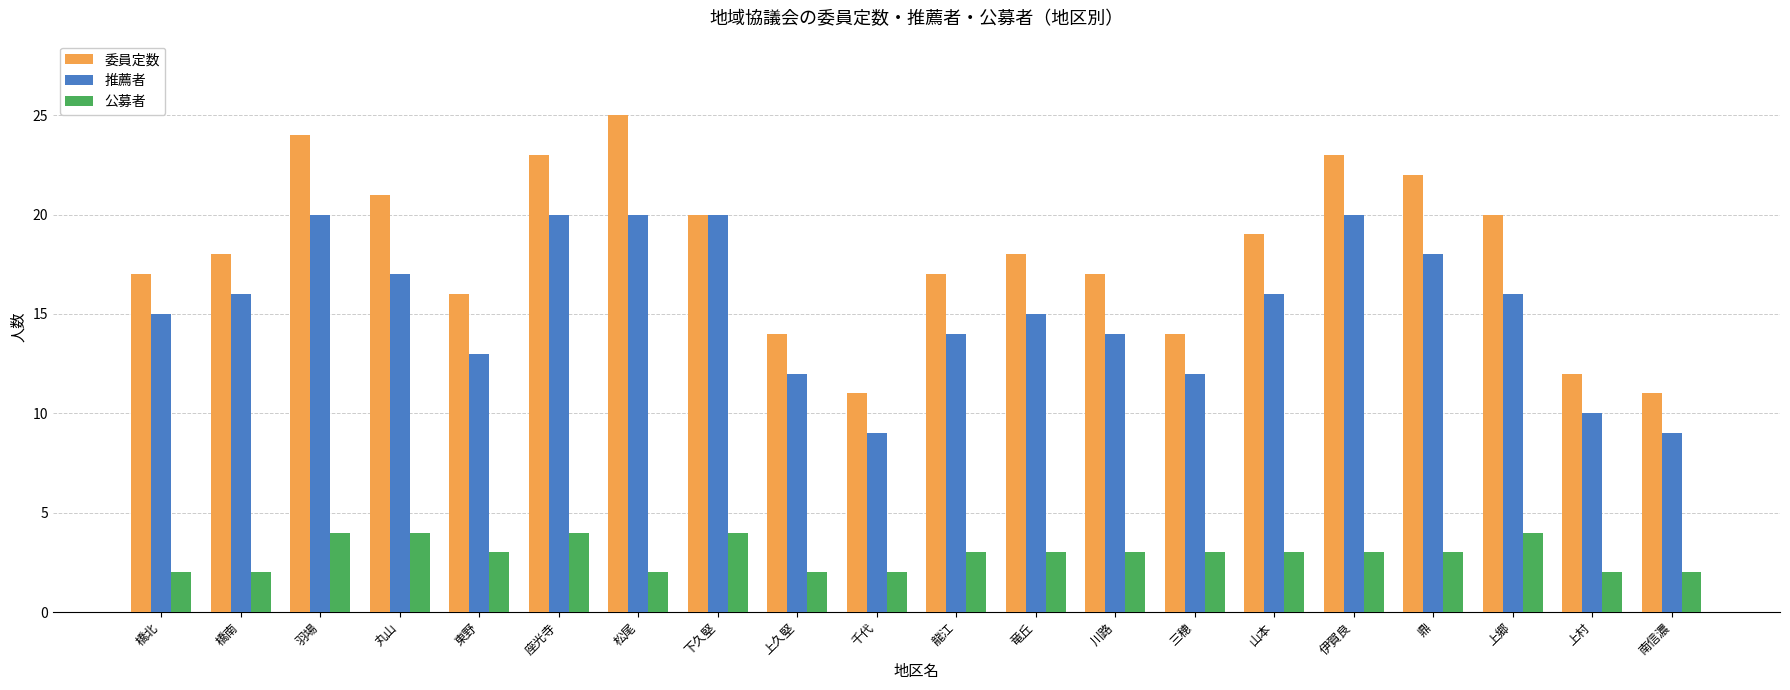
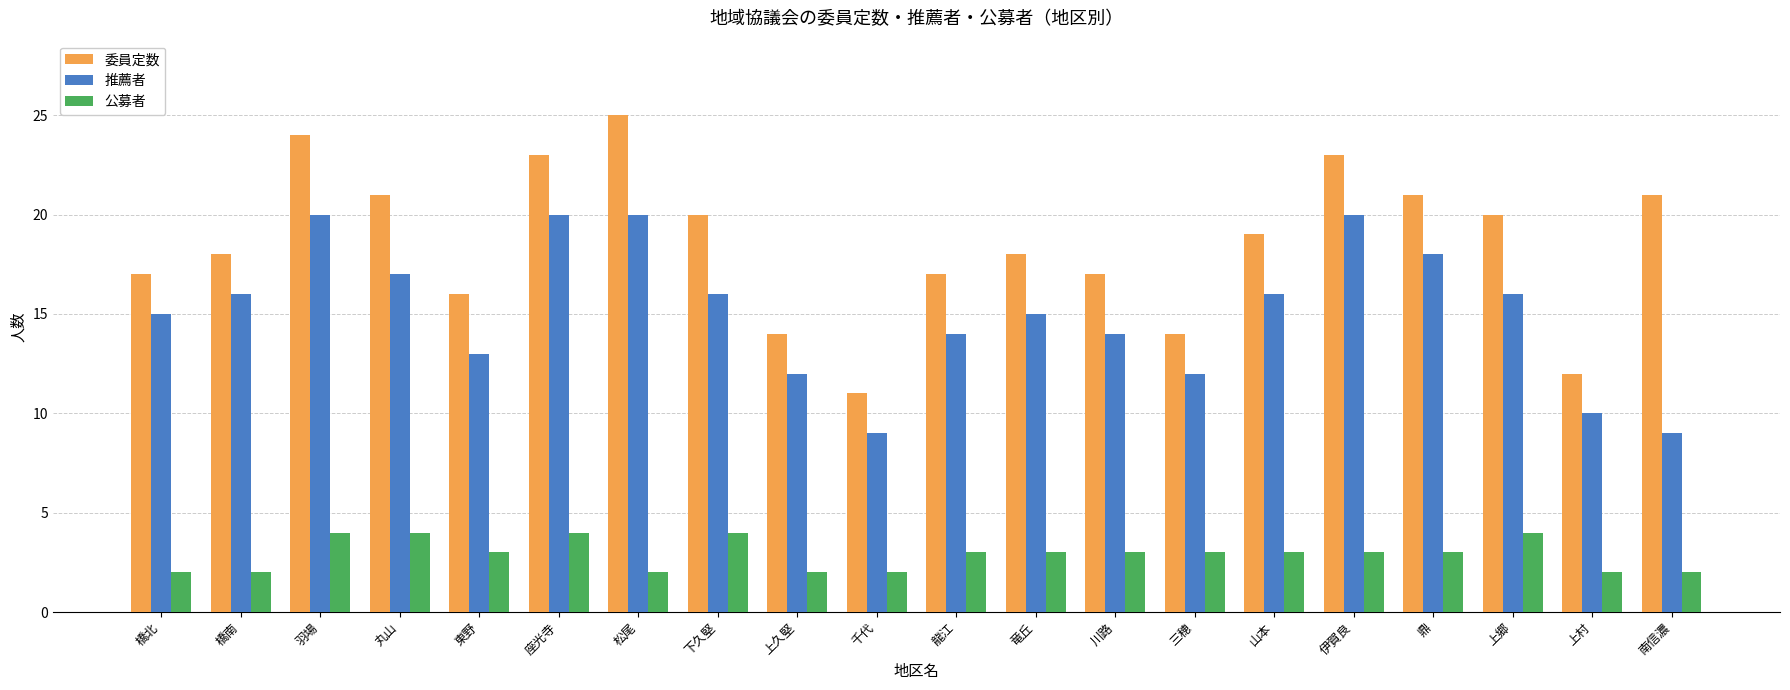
推薦者, 下久堅: 20 -> 16
委員定数, 鼎: 22 -> 21
委員定数, 南信濃: 11 -> 21
